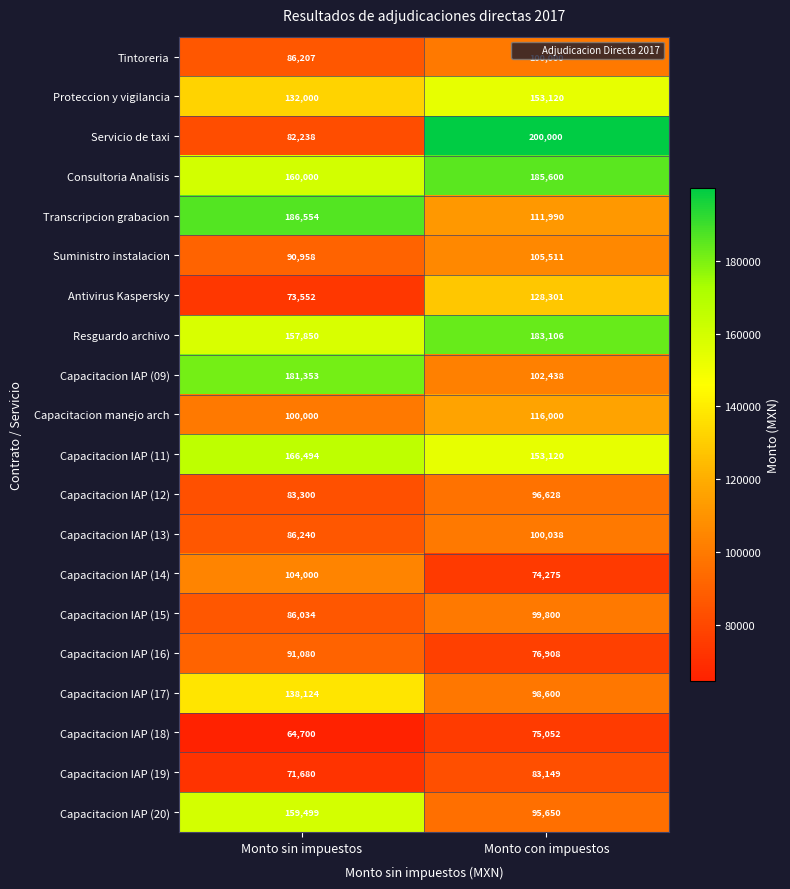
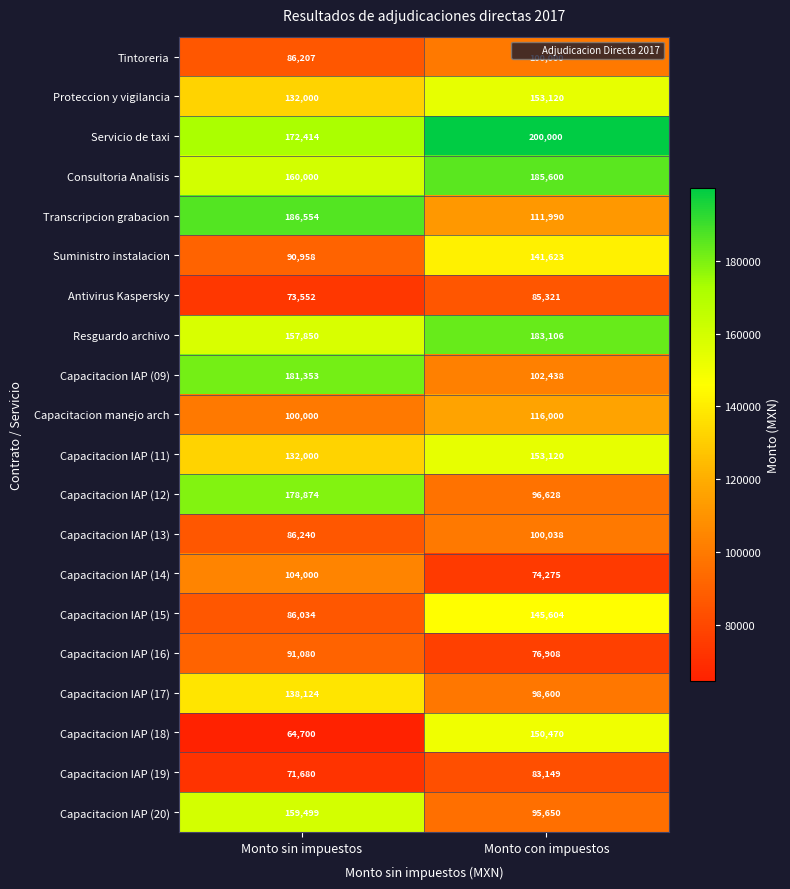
Servicio de taxi, Monto sin impuestos: 82,238 -> 172,414
Suministro instalacion, Monto con impuestos: 105,511 -> 141,623
Antivirus Kaspersky, Monto con impuestos: 128,301 -> 85,321
Capacitacion IAP (11), Monto sin impuestos: 166,494 -> 132,000
Capacitacion IAP (12), Monto sin impuestos: 83,300 -> 178,874
Capacitacion IAP (15), Monto con impuestos: 99,800 -> 145,604
Capacitacion IAP (18), Monto con impuestos: 75,052 -> 150,470
